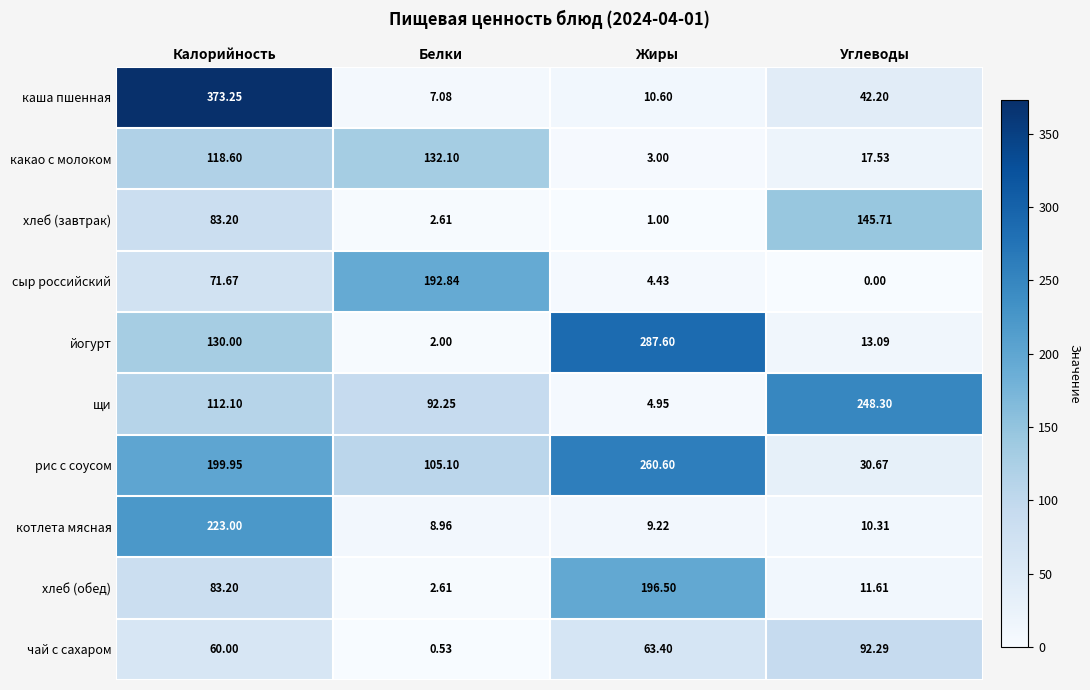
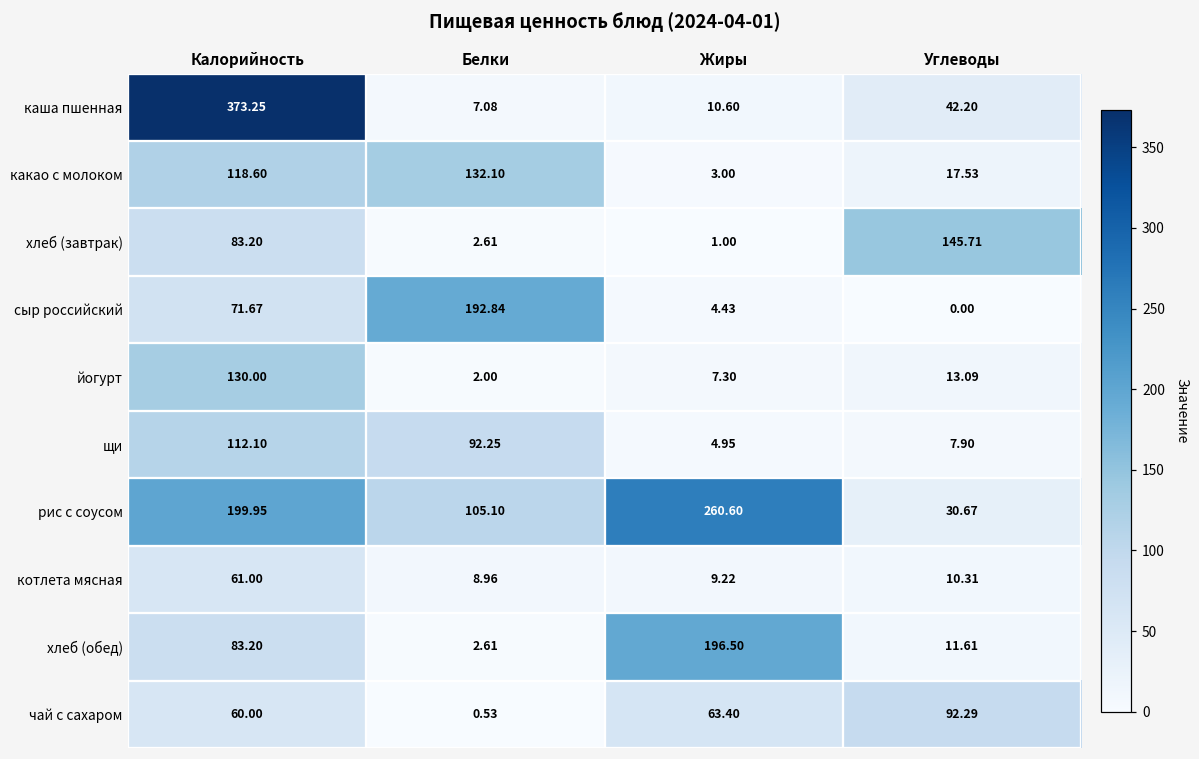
йогурт, Жиры: 287.60 -> 7.30
щи, Углеводы: 248.30 -> 7.90
котлета мясная, Калорийность: 223.00 -> 61.00
